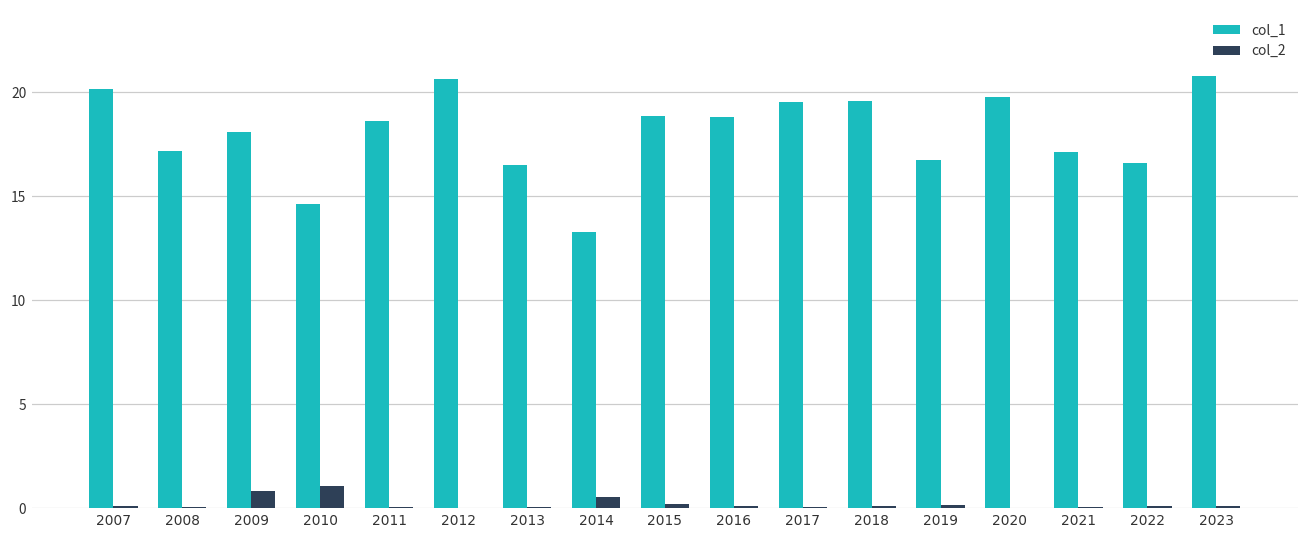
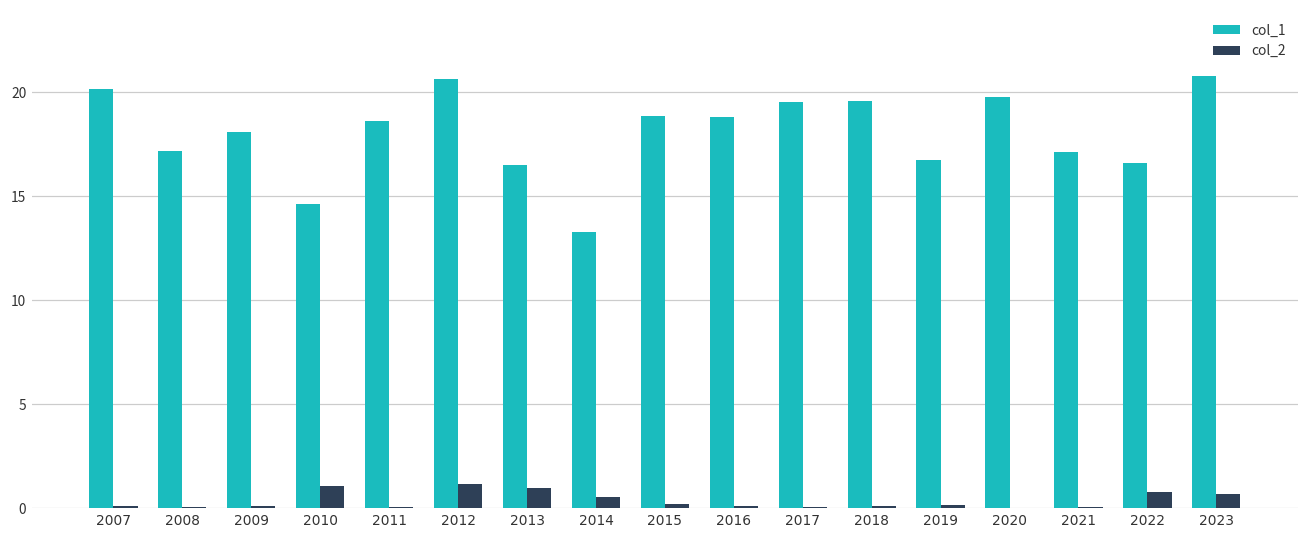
col_2, 2009: 0.8 -> 0.1
col_2, 2012: 0.0 -> 1.2
col_2, 2013: 0.1 -> 1.0
col_2, 2022: 0.1 -> 0.8
col_2, 2023: 0.1 -> 0.7
